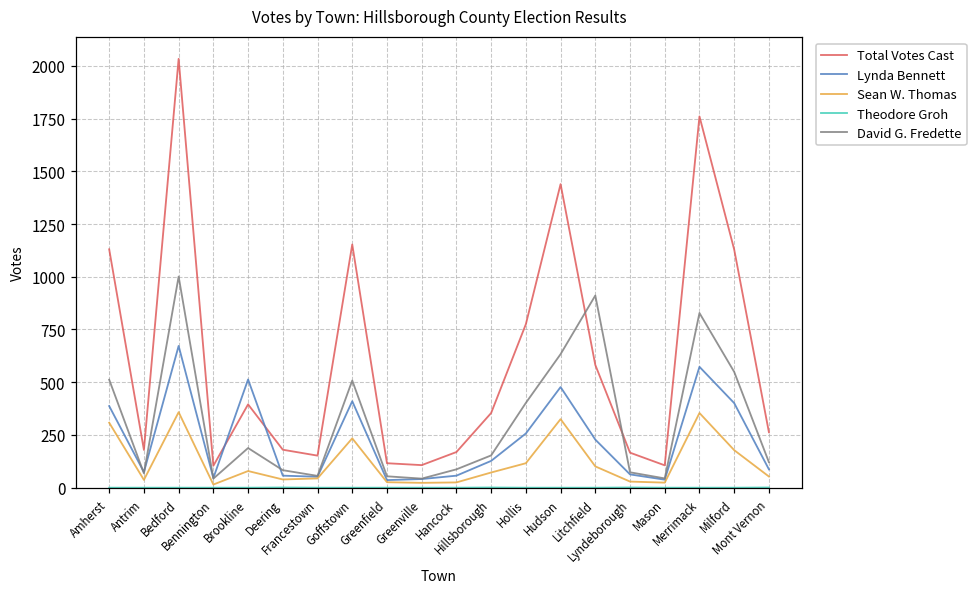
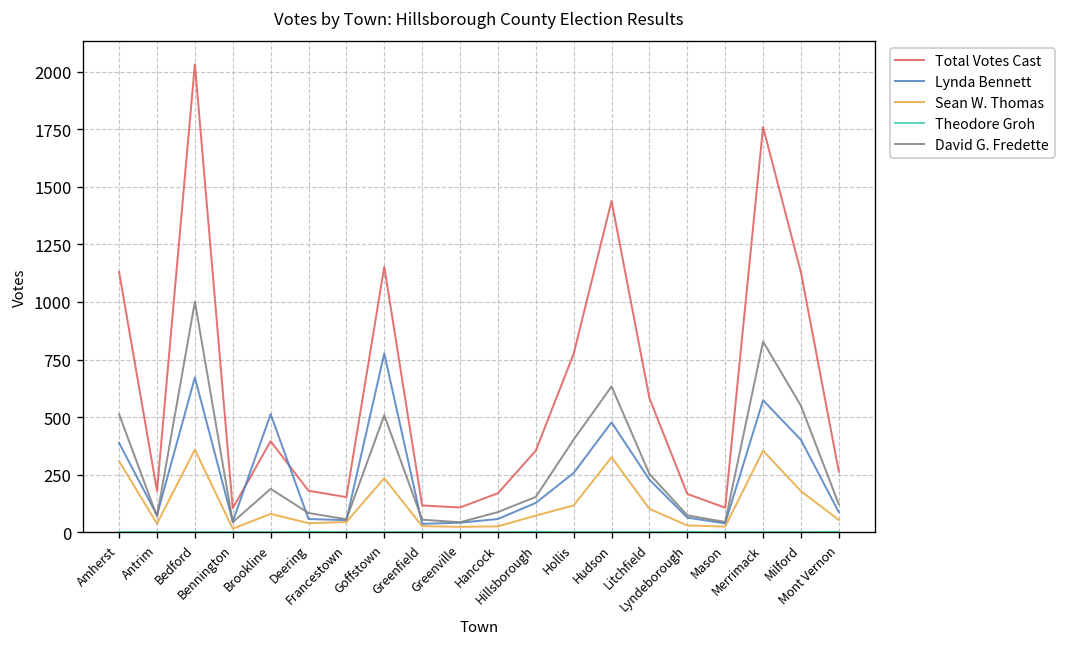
Lynda Bennett, Goffstown: 410 -> 780
David G. Fredette, Litchfield: 910 -> 250
